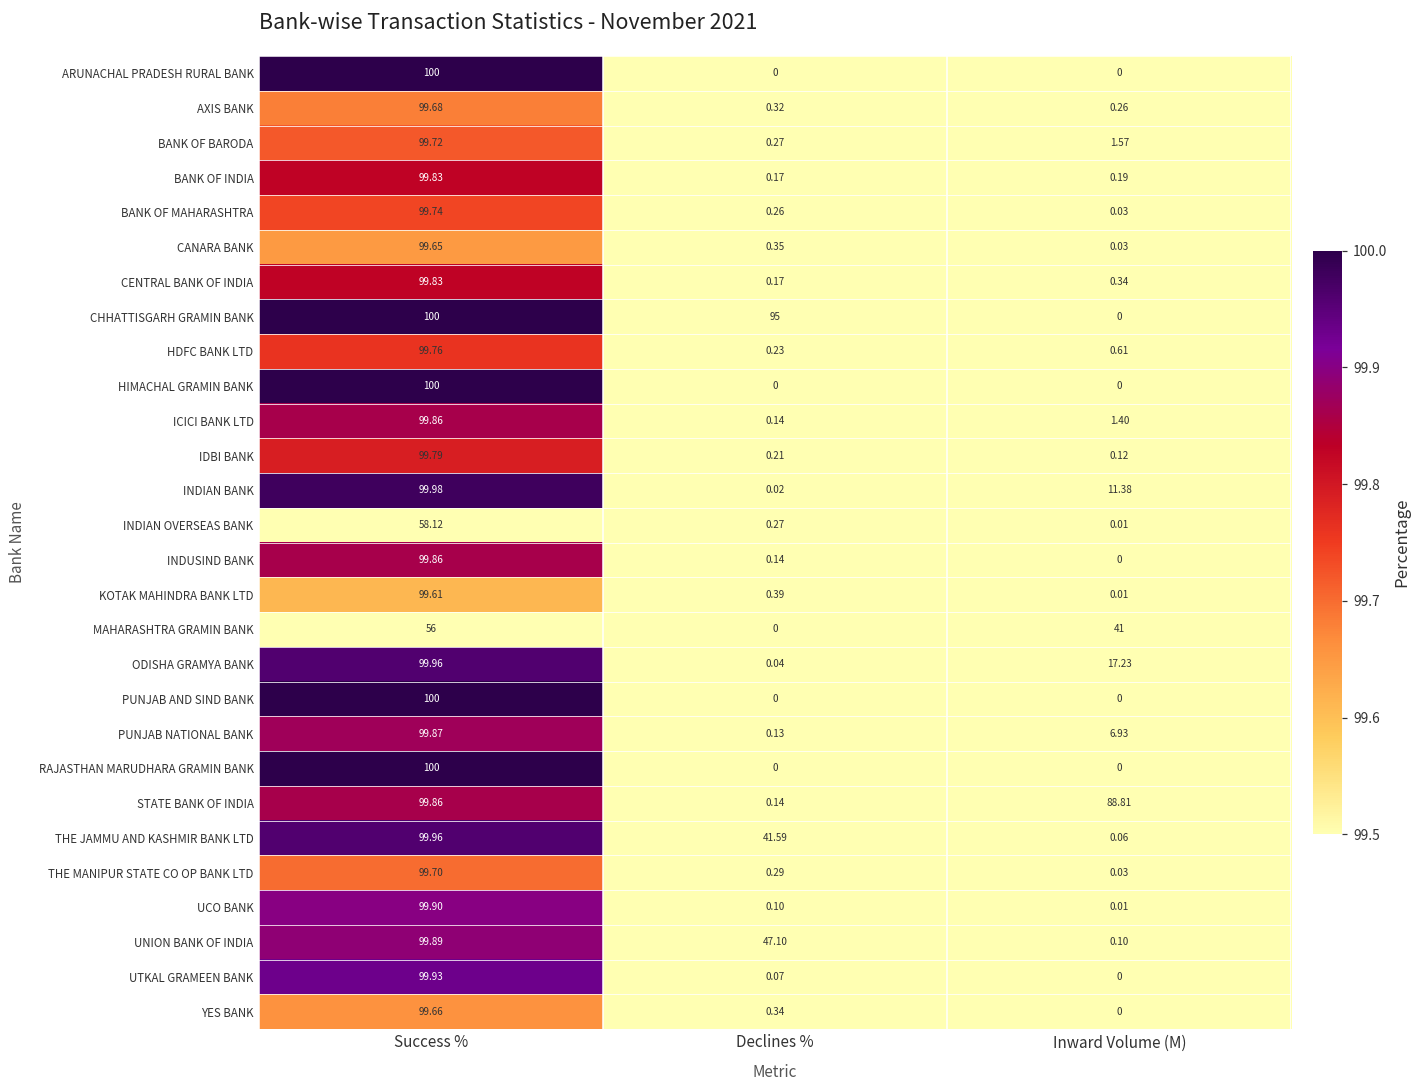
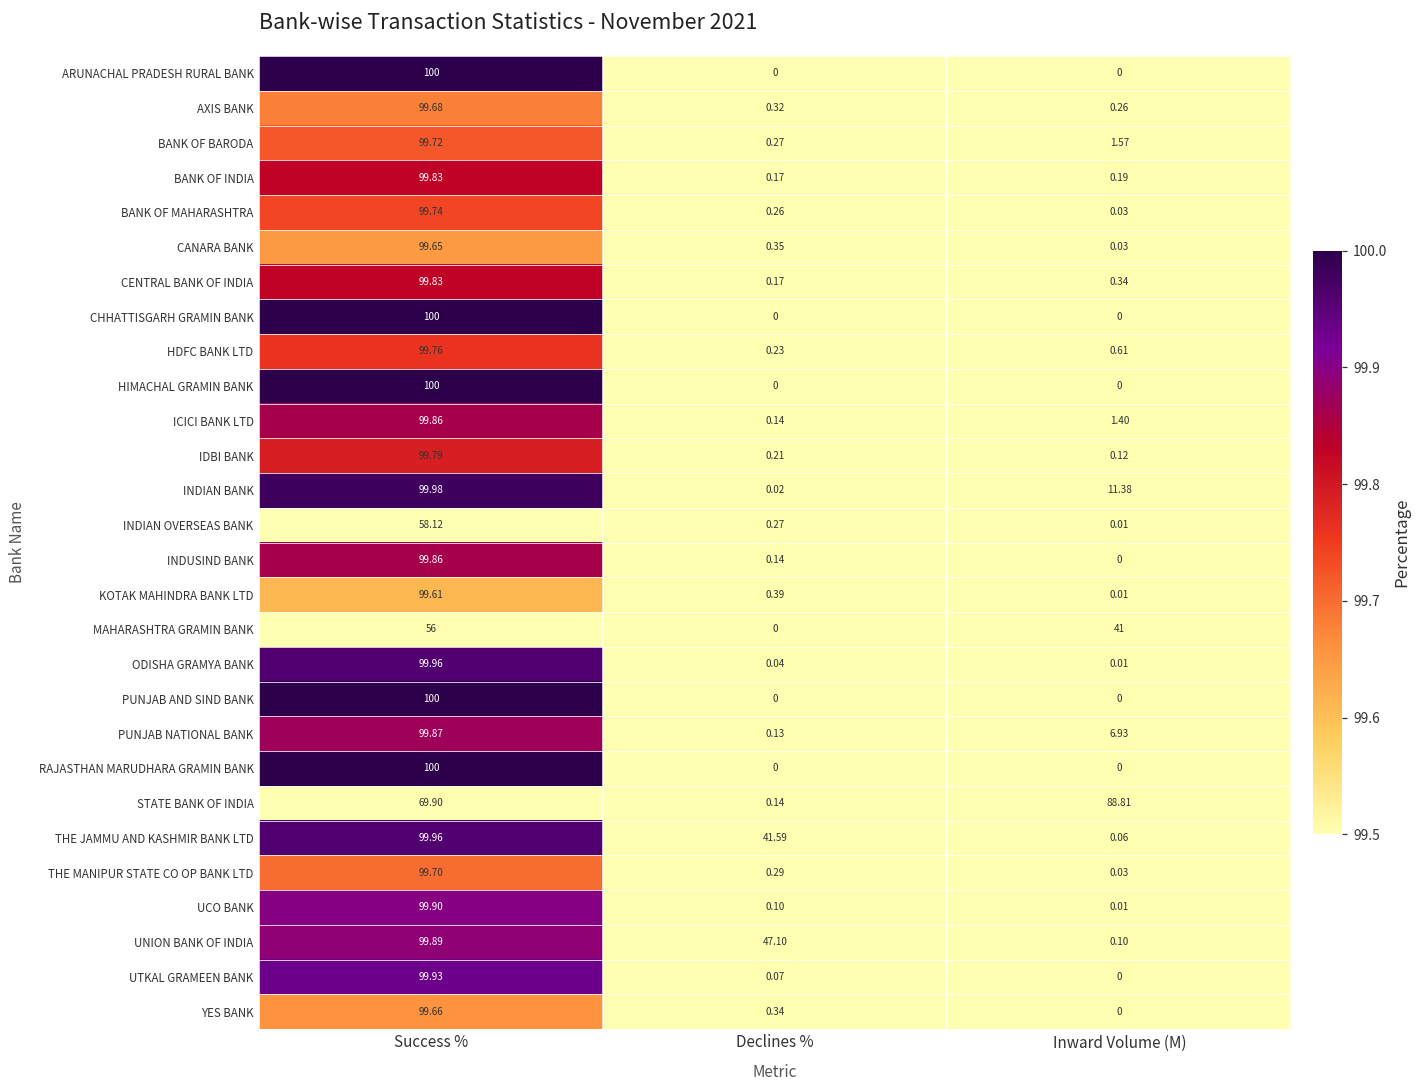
CHHATTISGARH GRAMIN BANK, Declines %: 95 -> 0
ODISHA GRAMYA BANK, Inward Volume (M): 17.23 -> 0.01
STATE BANK OF INDIA, Success %: 99.86 -> 69.90
